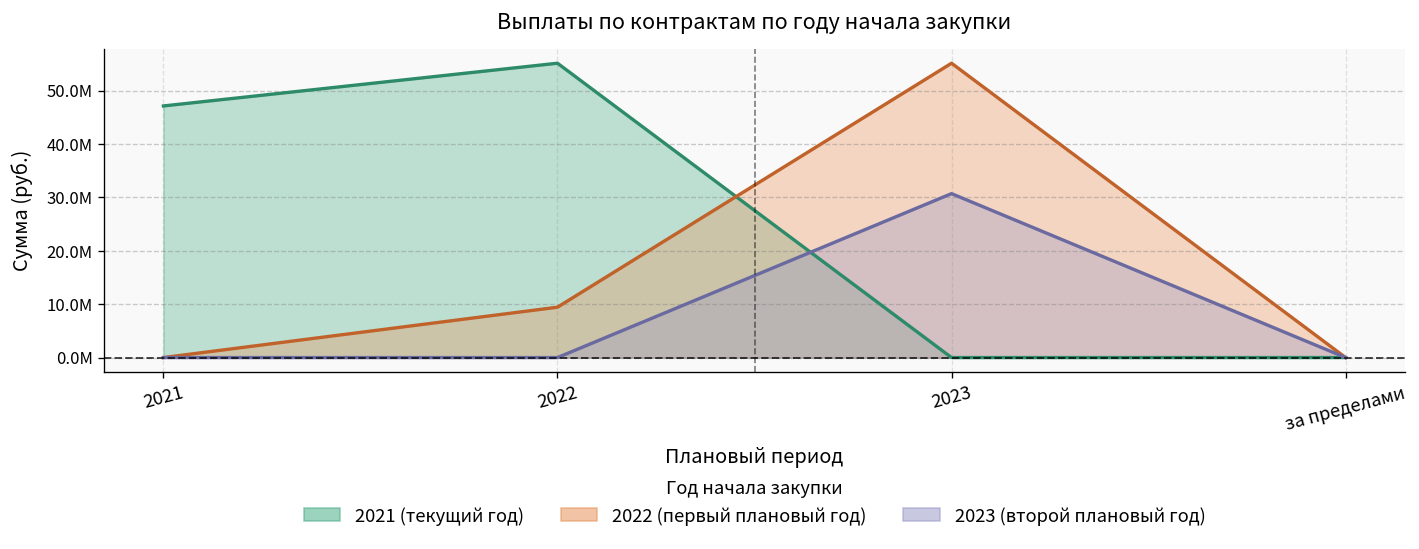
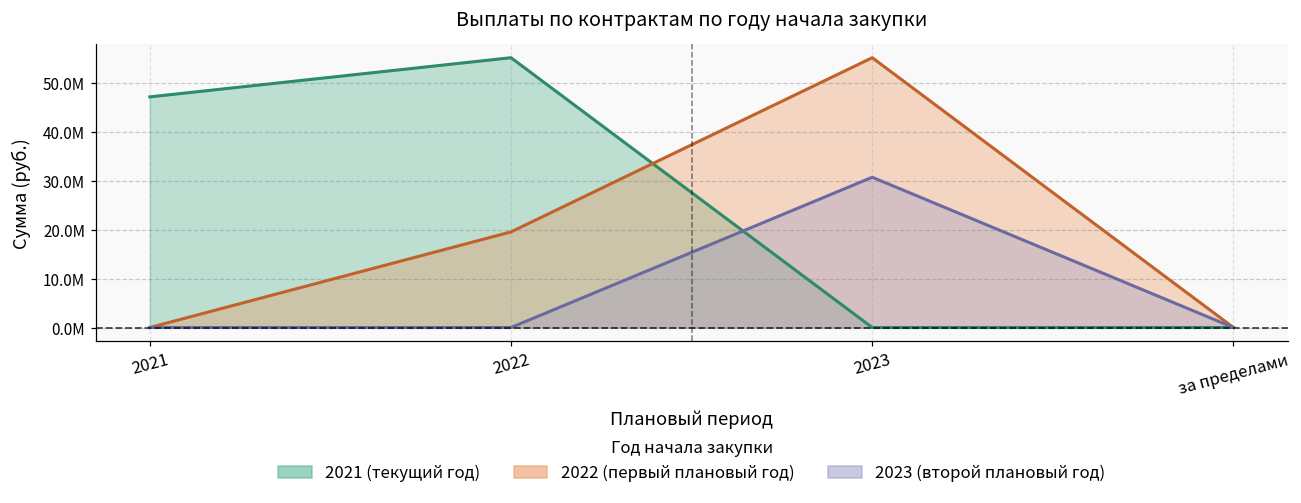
2022 (первый плановый год), 2022: 9000000 -> 20000000
